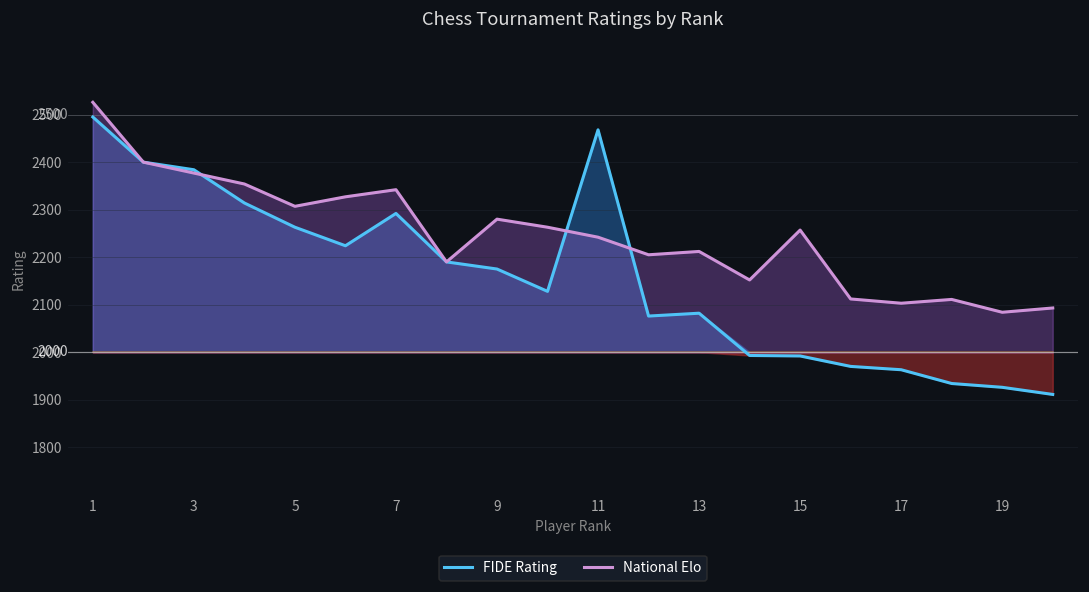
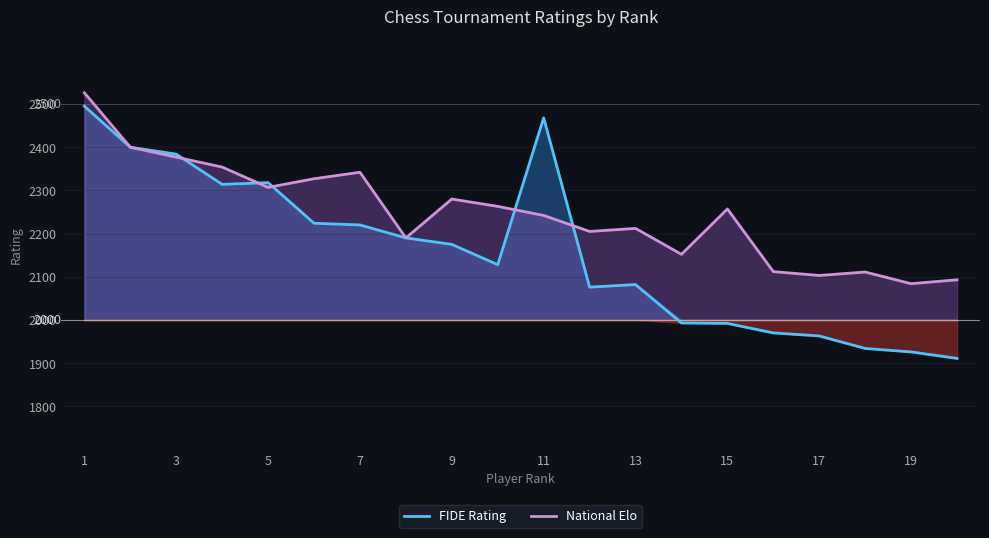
FIDE Rating, 5: 2260 -> 2320
FIDE Rating, 7: 2290 -> 2220
